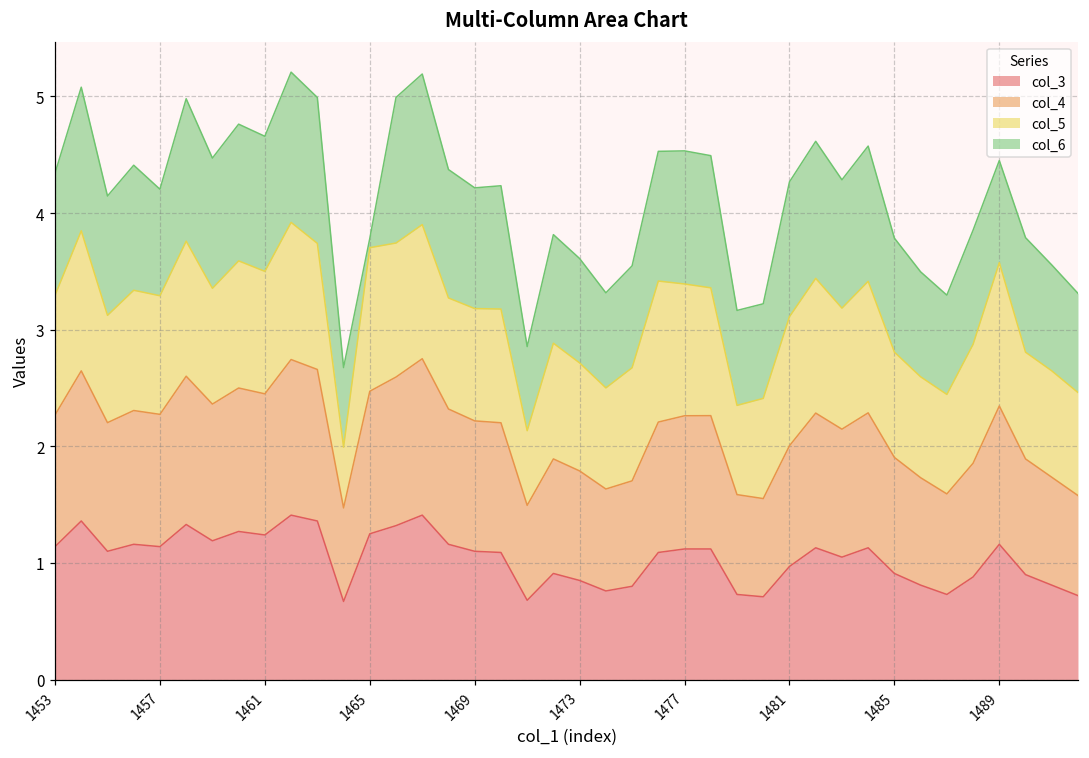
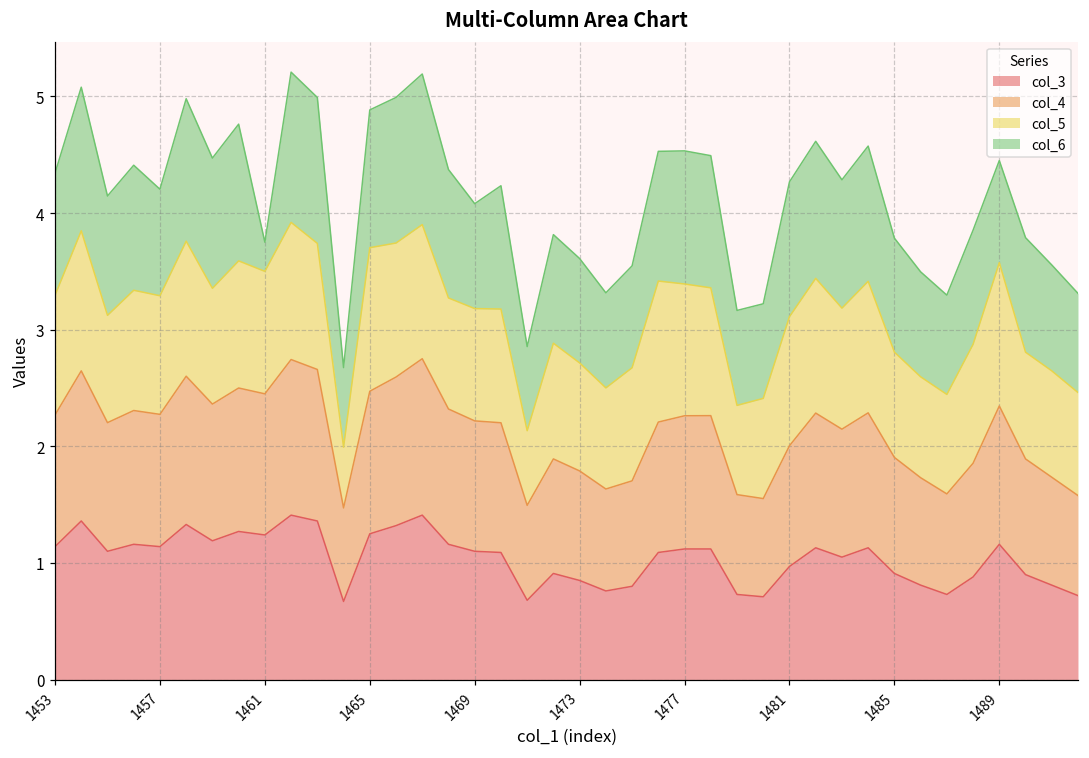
col_6, 1461: 1.16 -> 0.25
col_6, 1465: 0.08 -> 1.18
col_6, 1469: 1.04 -> 0.90
